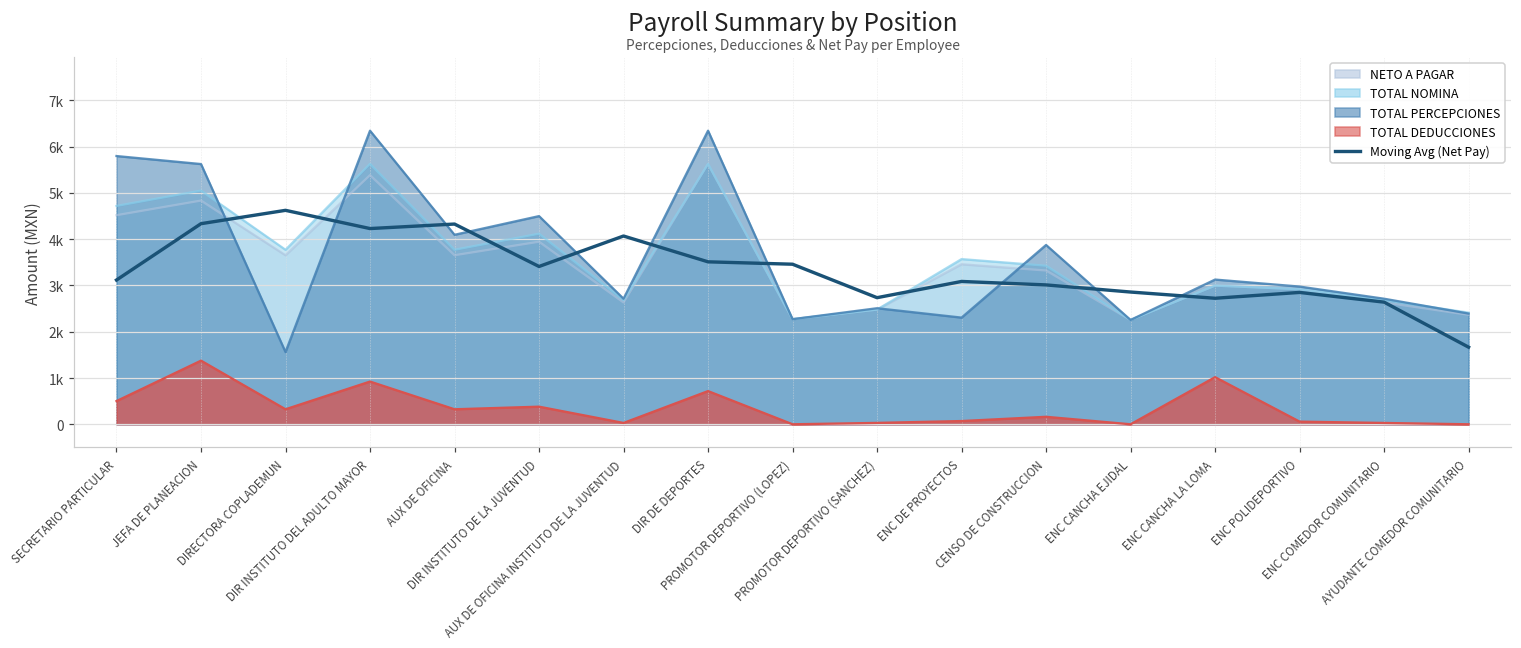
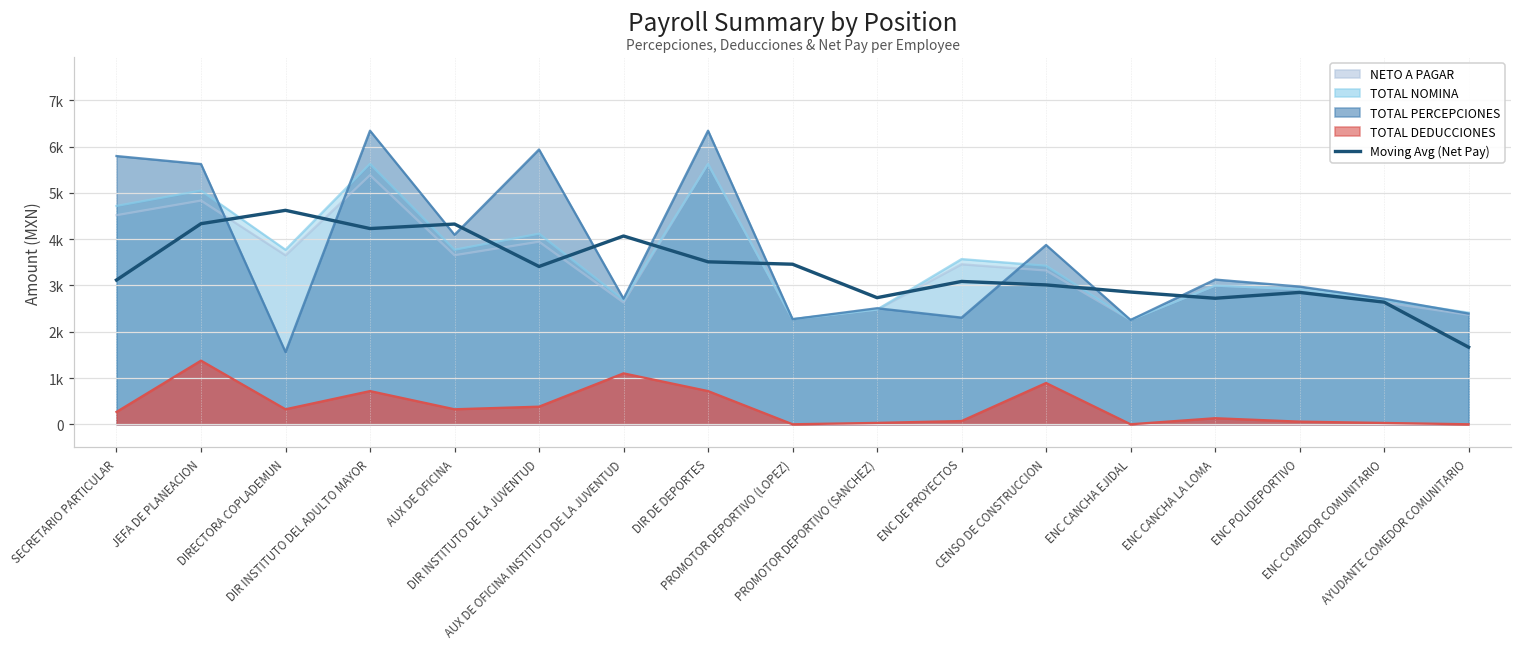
TOTAL DEDUCCIONES, SECRETARIO PARTICULAR: 500 -> 300
TOTAL DEDUCCIONES, DIR INSTITUTO DEL ADULTO MAYOR: 900 -> 700
TOTAL PERCEPCIONES, DIR INSTITUTO DE LA JUVENTUD: 4500 -> 5900
TOTAL DEDUCCIONES, AUX DE OFICINA INSTITUTO DE LA JUVENTUD: 0 -> 1100
TOTAL DEDUCCIONES, CENSO DE CONSTRUCCION: 200 -> 900
TOTAL DEDUCCIONES, ENC CANCHA LA LOMA: 1000 -> 100
